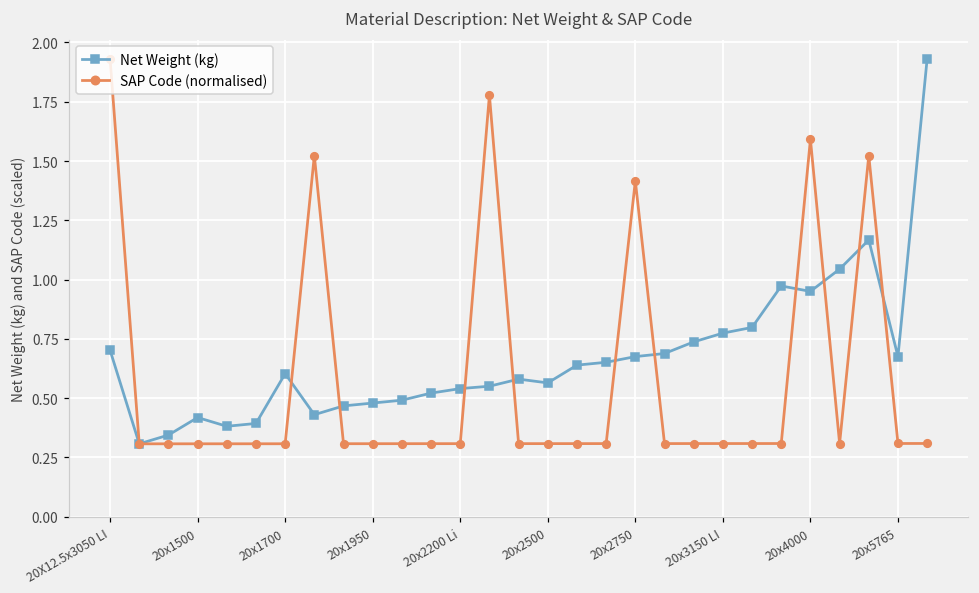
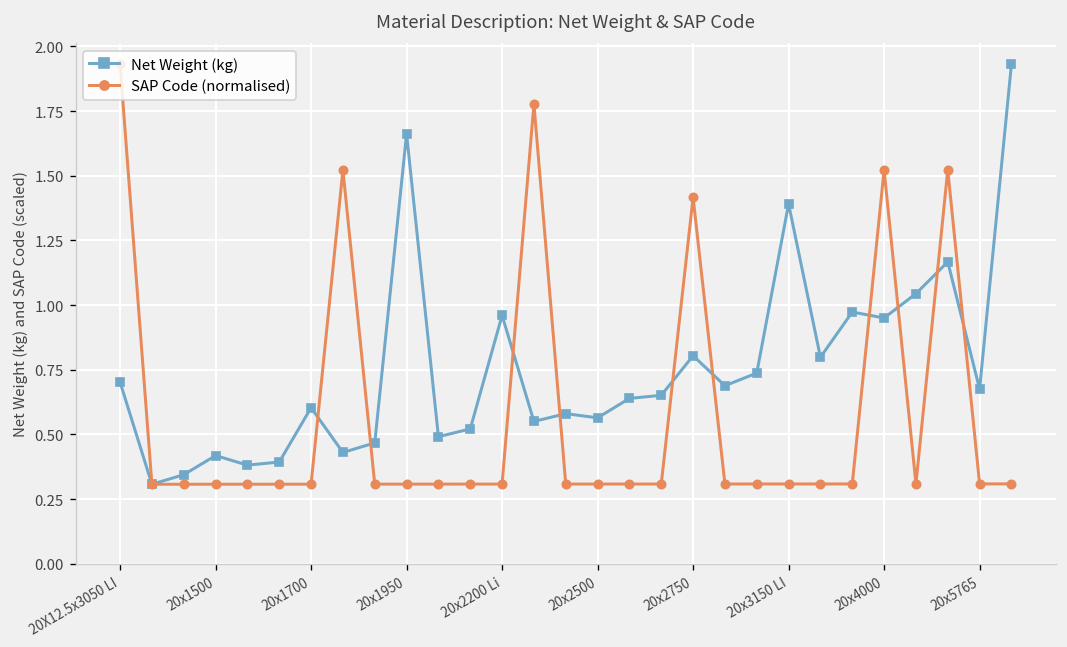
Net Weight (kg), 20x1950: 0.48 -> 1.66
Net Weight (kg), 20x2200 Li: 0.54 -> 0.96
Net Weight (kg), 20x2750: 0.68 -> 0.80
Net Weight (kg), 20x3150 LI: 0.77 -> 1.39
SAP Code (normalised), 20x4000: 1.59 -> 1.52
